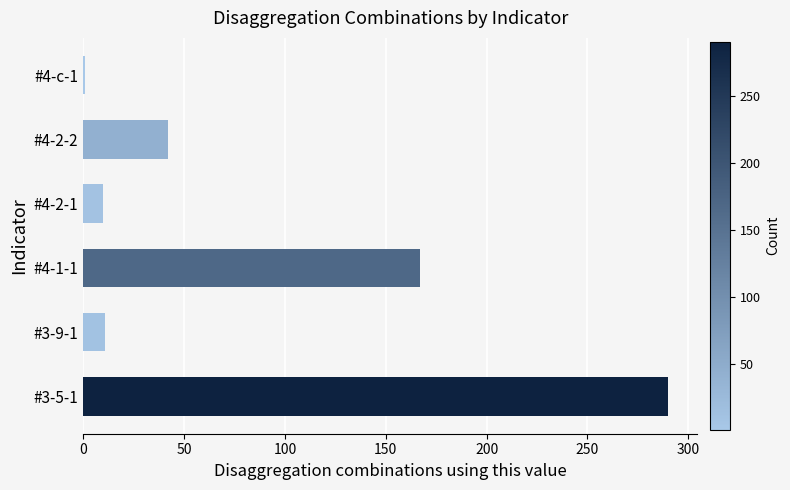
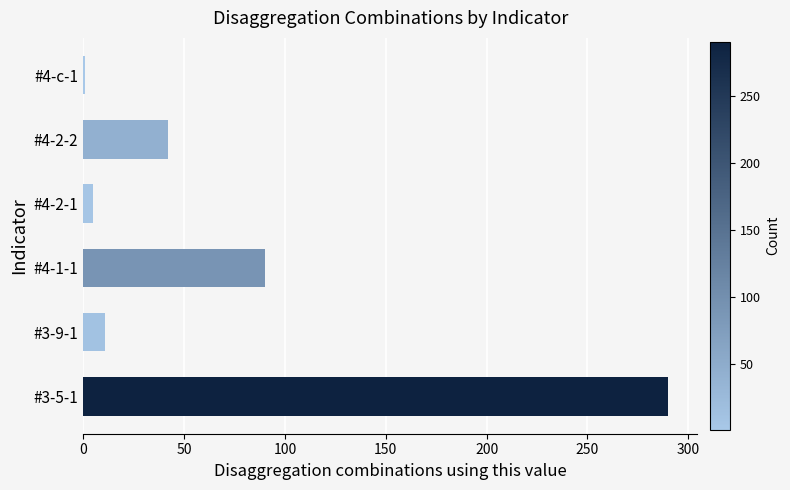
#4-2-1: 10 -> 5
#4-1-1: 167 -> 90
